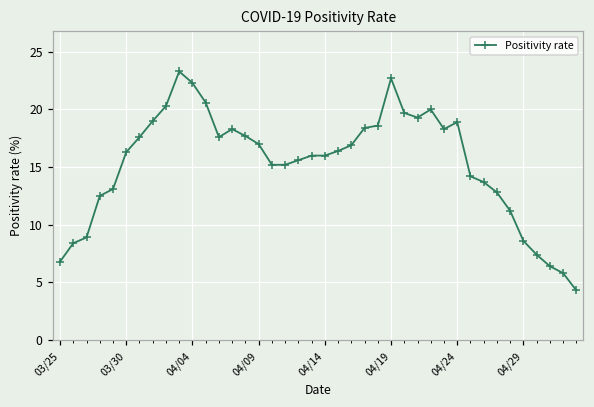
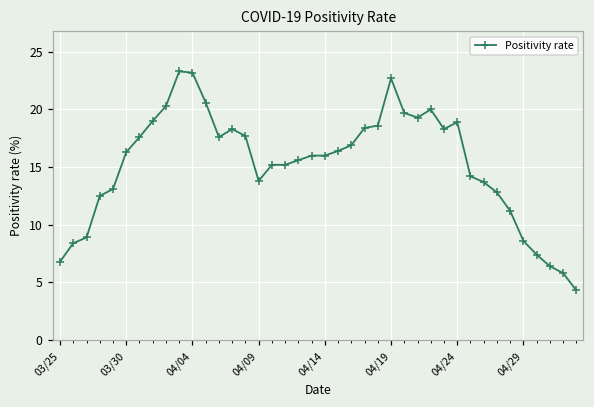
04/04: 22.3 -> 23.2
04/09: 17.0 -> 13.8
